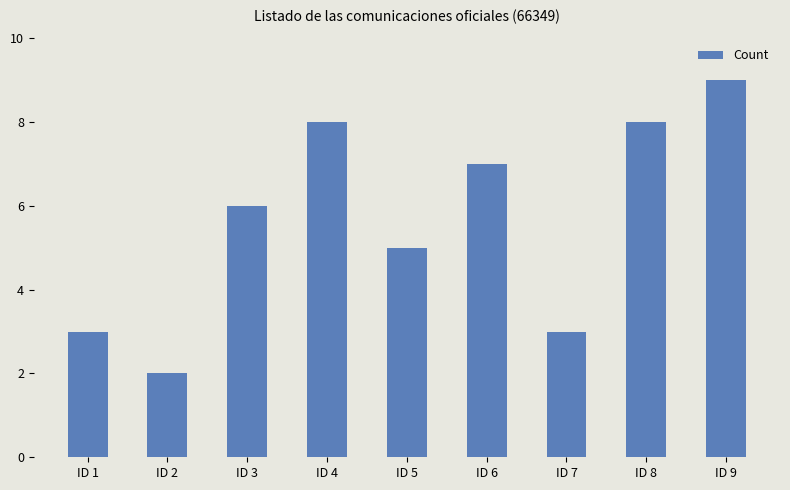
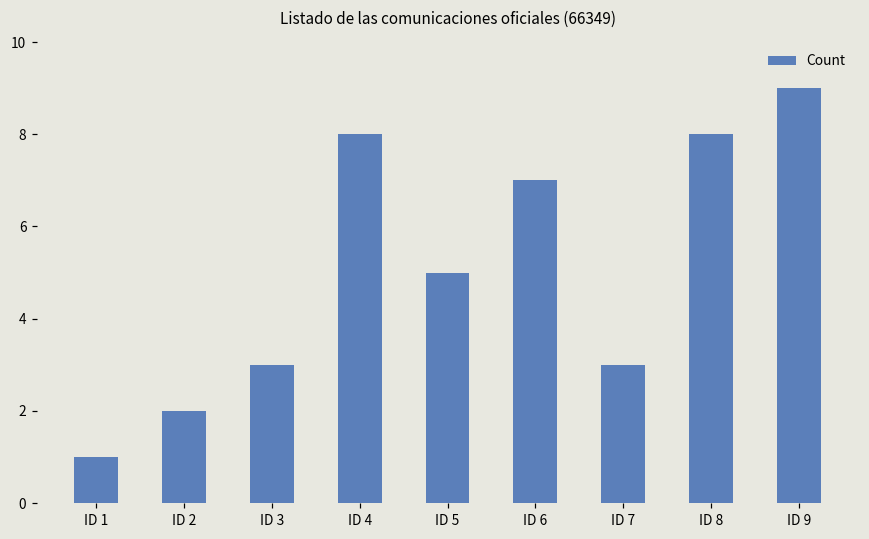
ID 1: 3 -> 1
ID 3: 6 -> 3
